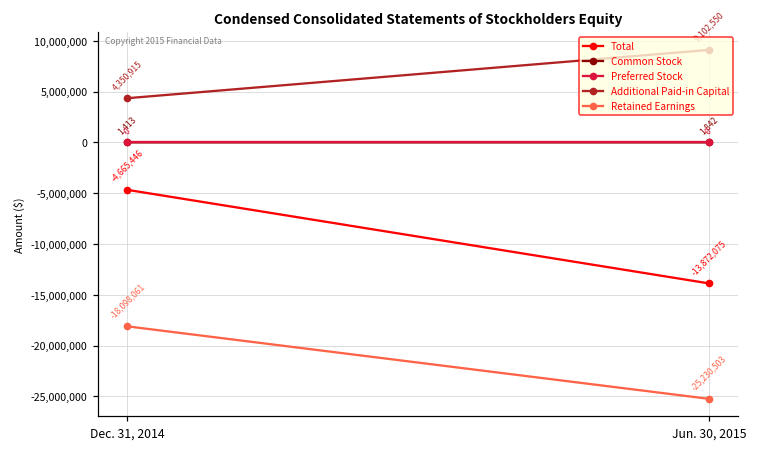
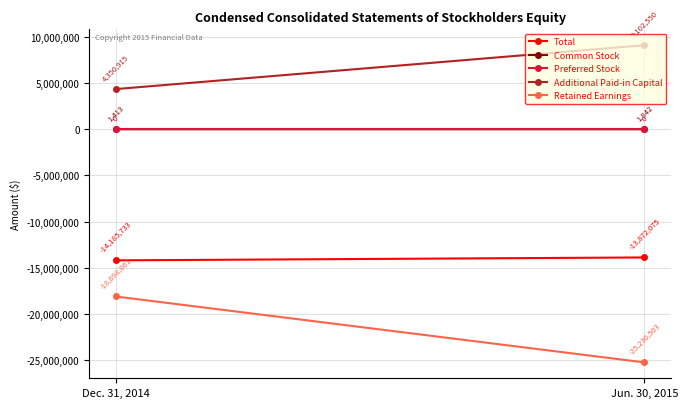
Total, Dec. 31, 2014: -4,665,446 -> -14,185,733
